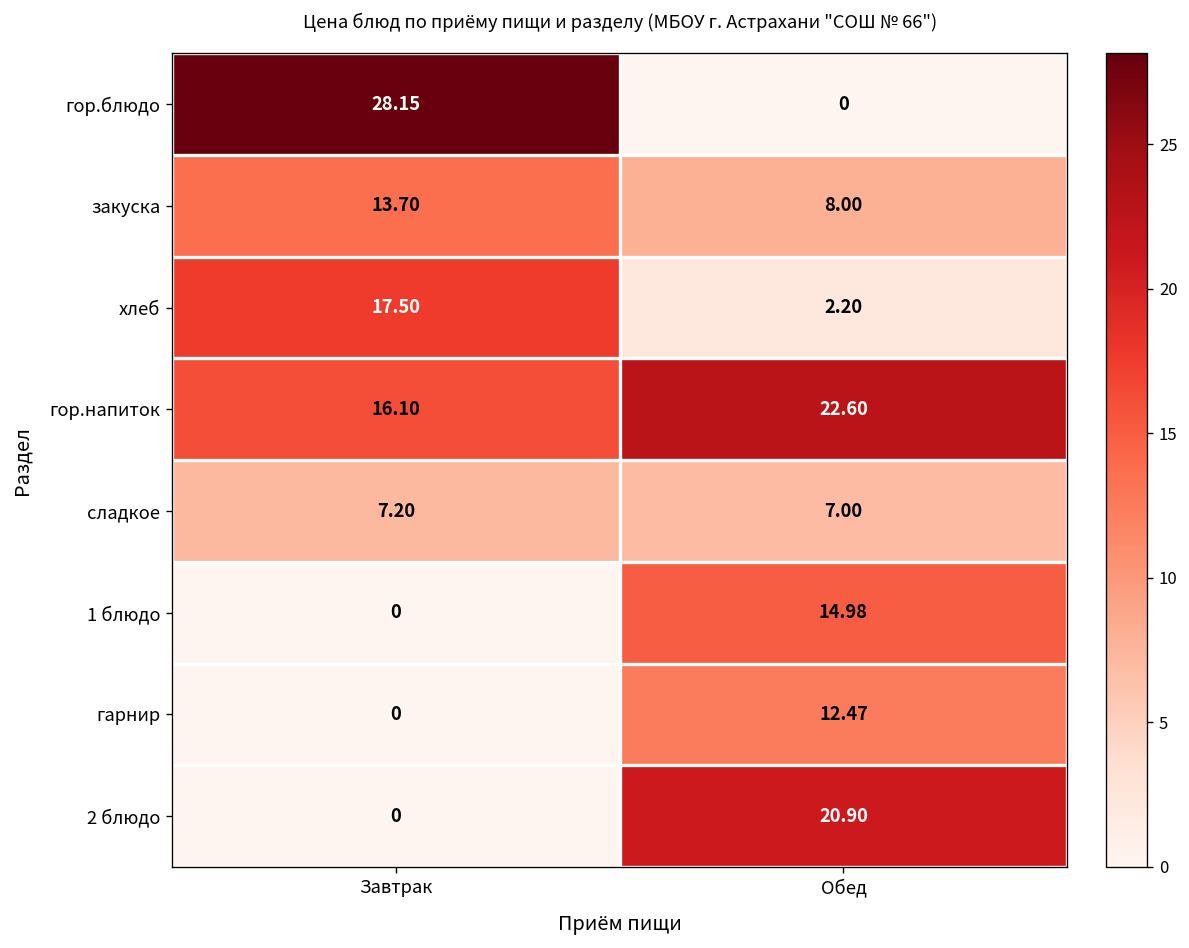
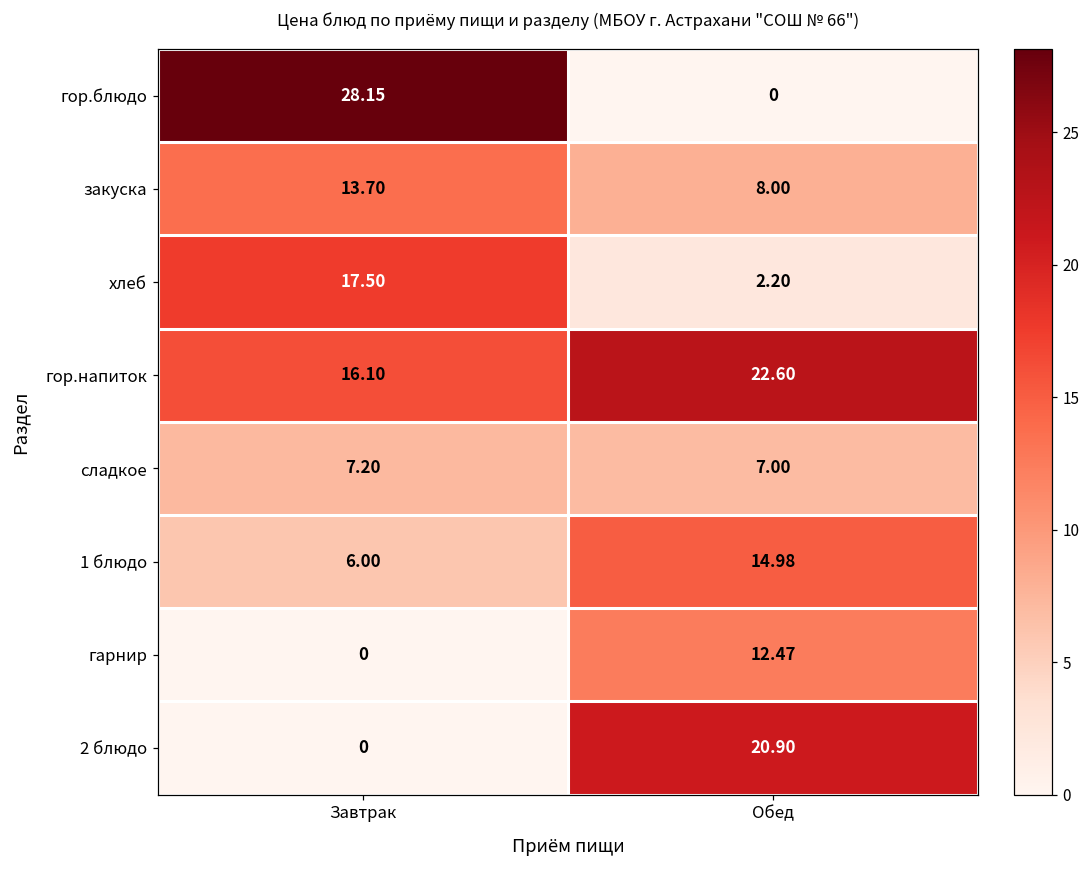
1 блюдо, Завтрак: 0 -> 6.00
